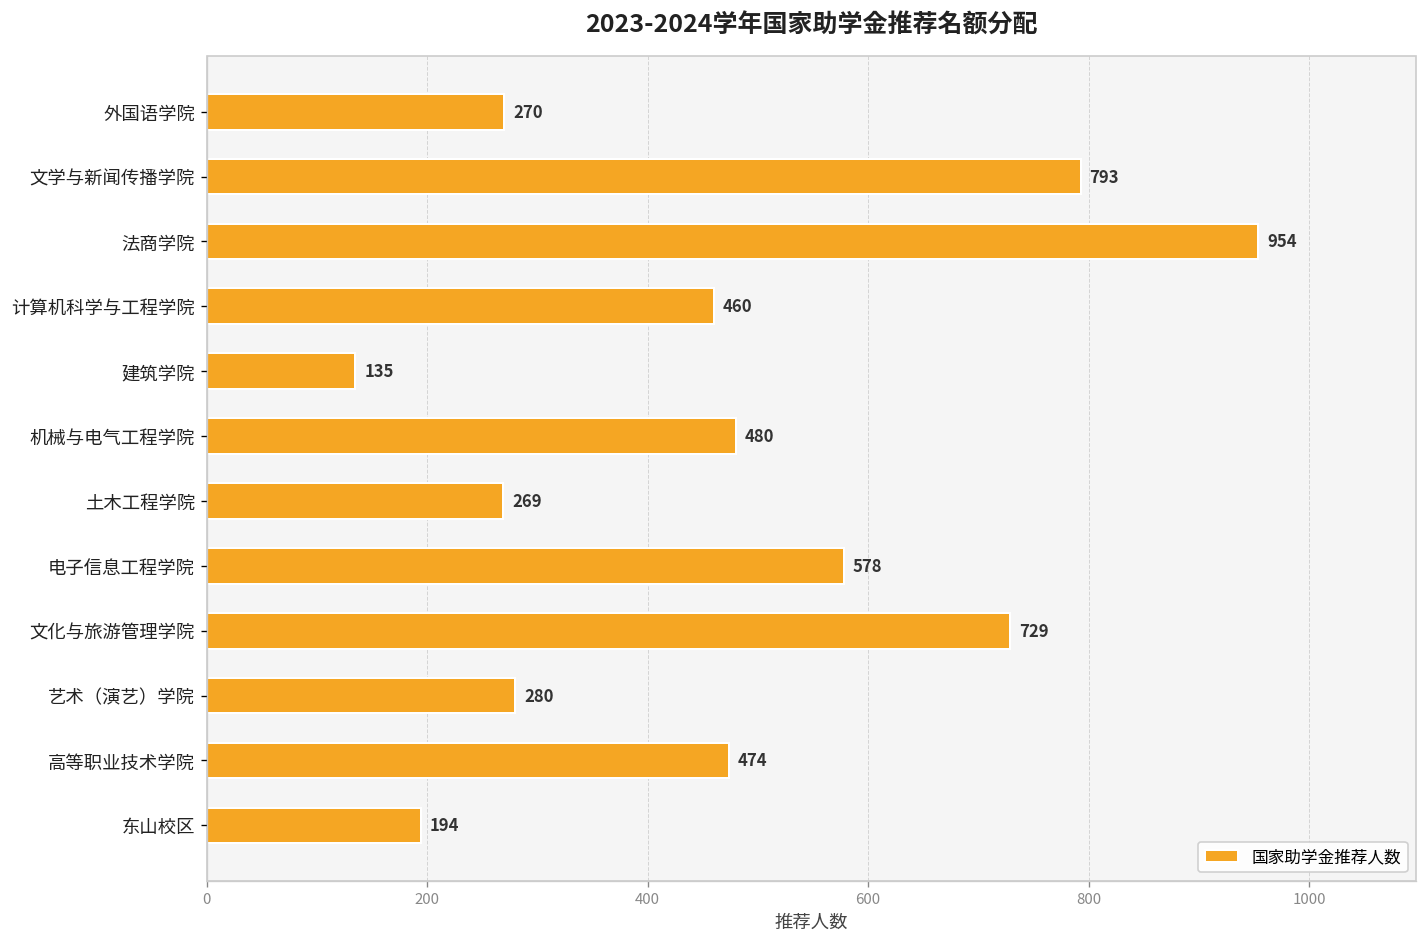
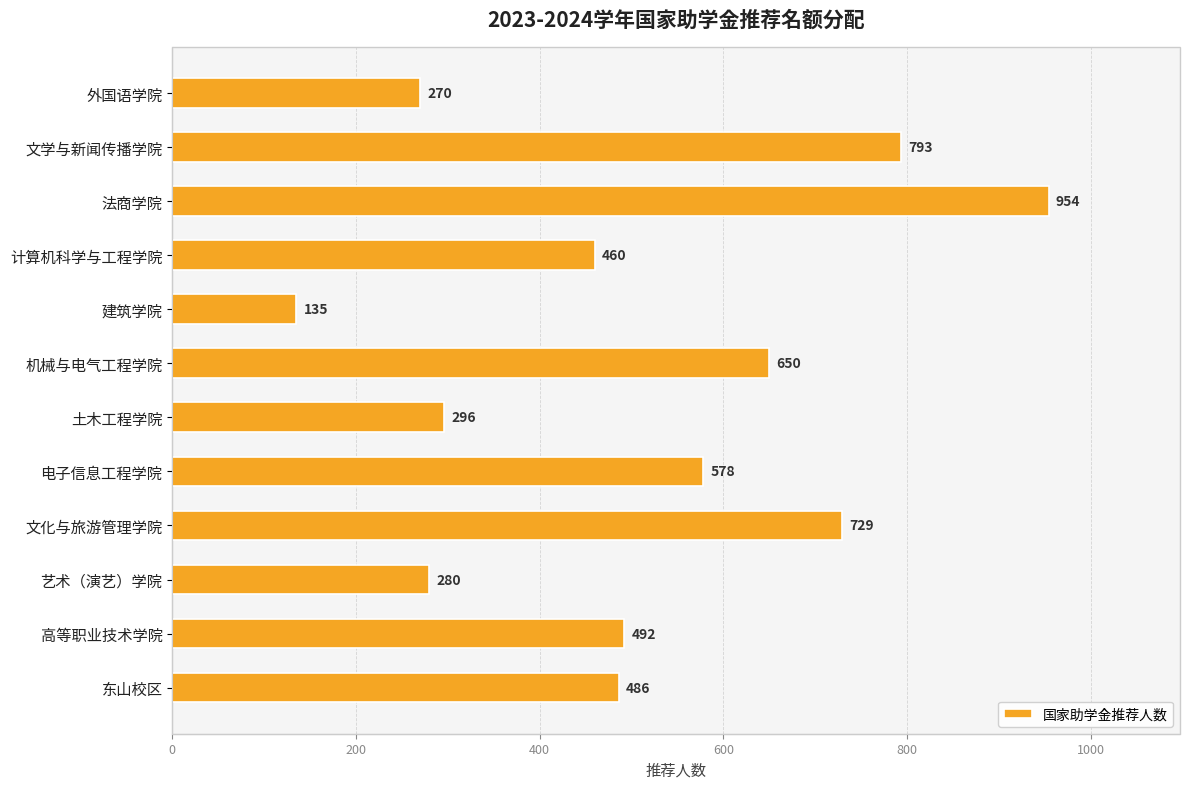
机械与电气工程学院: 480 -> 650
土木工程学院: 269 -> 296
高等职业技术学院: 474 -> 492
东山校区: 194 -> 486
